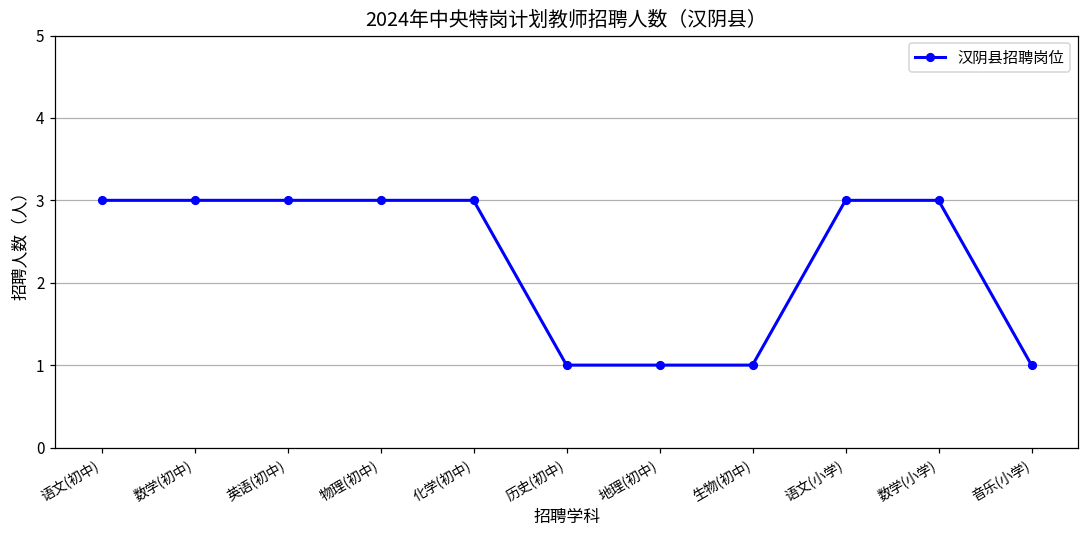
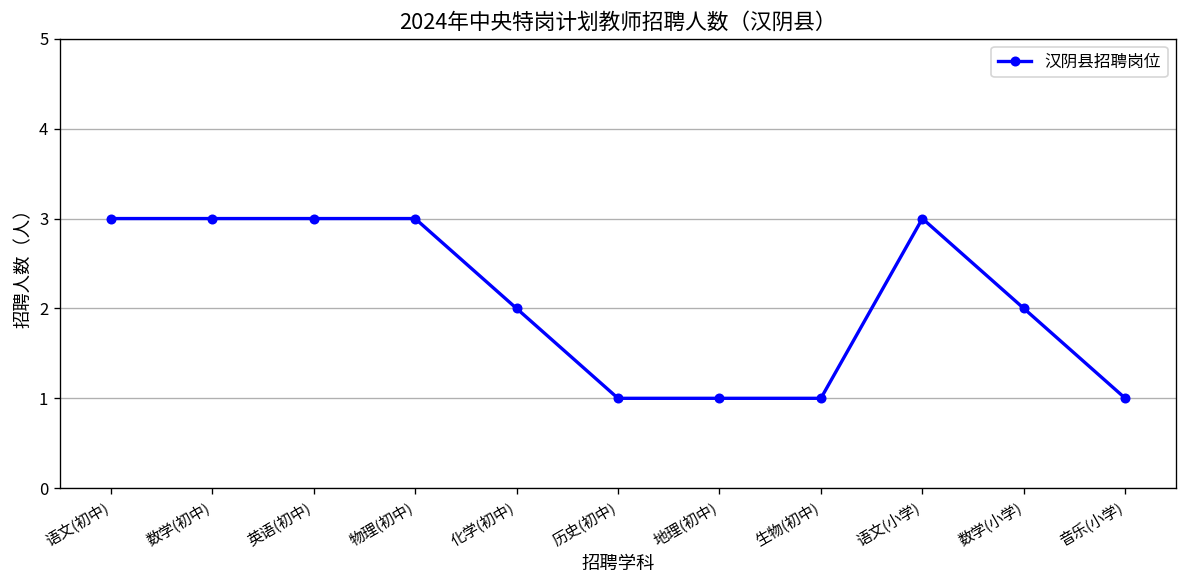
化学(初中): 3 -> 2
数学(小学): 3 -> 2
